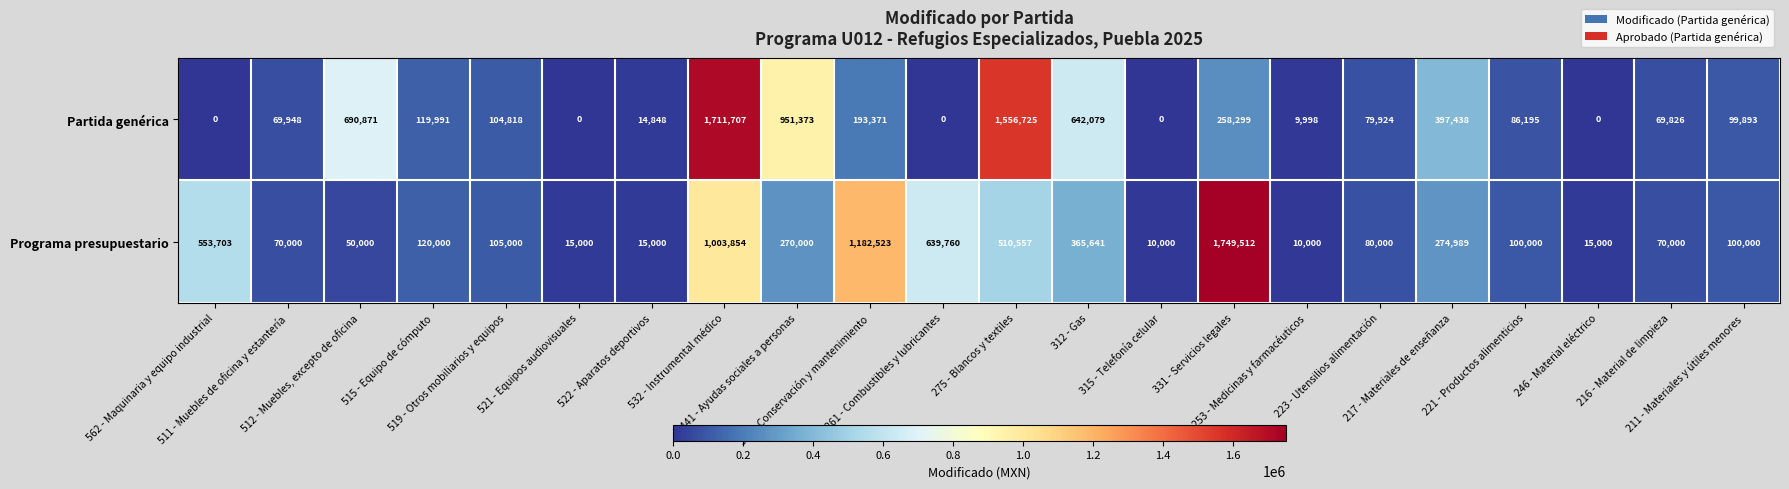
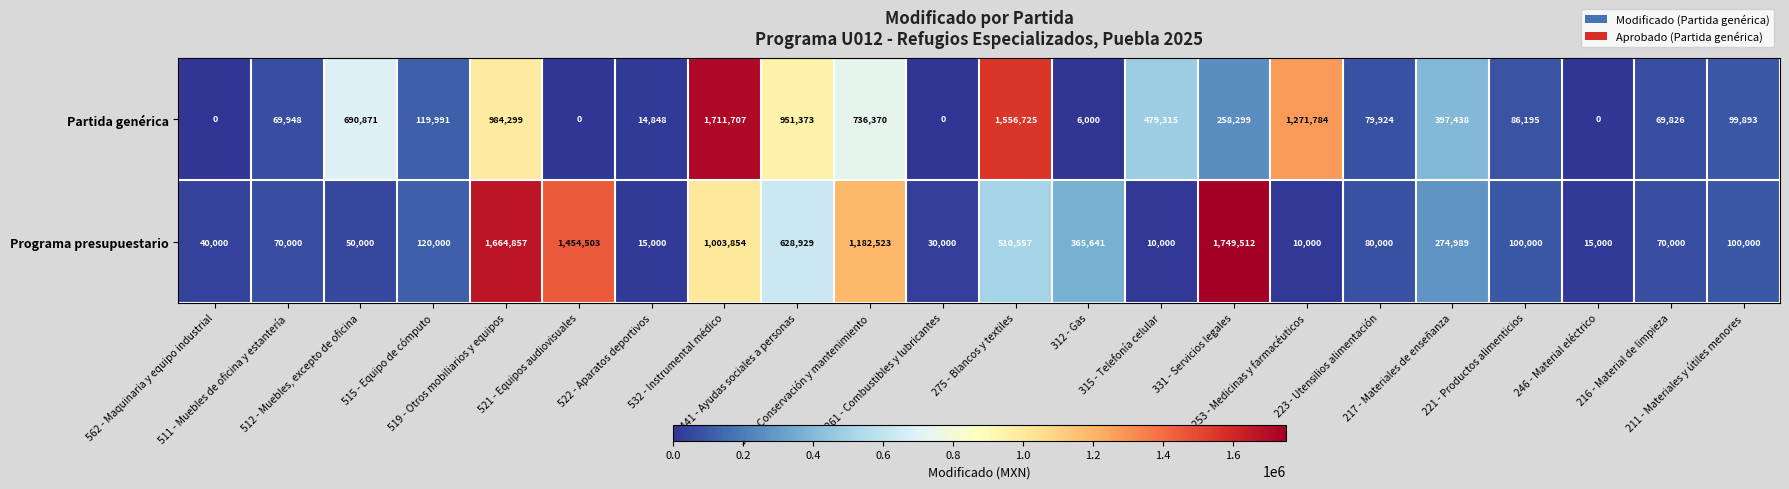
Partida genérica, 519 - Otros mobiliarios y equipos: 104,818 -> 984,299
Partida genérica, 351 - Conservación y mantenimiento: 193,371 -> 736,370
Partida genérica, 312 - Gas: 642,079 -> 6,000
Partida genérica, 315 - Telefonía celular: 0 -> 479,315
Partida genérica, 253 - Medicinas y farmacéuticos: 9,998 -> 1,271,784
Programa presupuestario, 562 - Maquinaria y equipo industrial: 553,703 -> 40,000
Programa presupuestario, 519 - Otros mobiliarios y equipos: 105,000 -> 1,664,857
Programa presupuestario, 521 - Equipos audiovisuales: 15,000 -> 1,454,503
Programa presupuestario, 441 - Ayudas sociales a personas: 270,000 -> 628,929
Programa presupuestario, 261 - Combustibles y lubricantes: 639,760 -> 30,000
